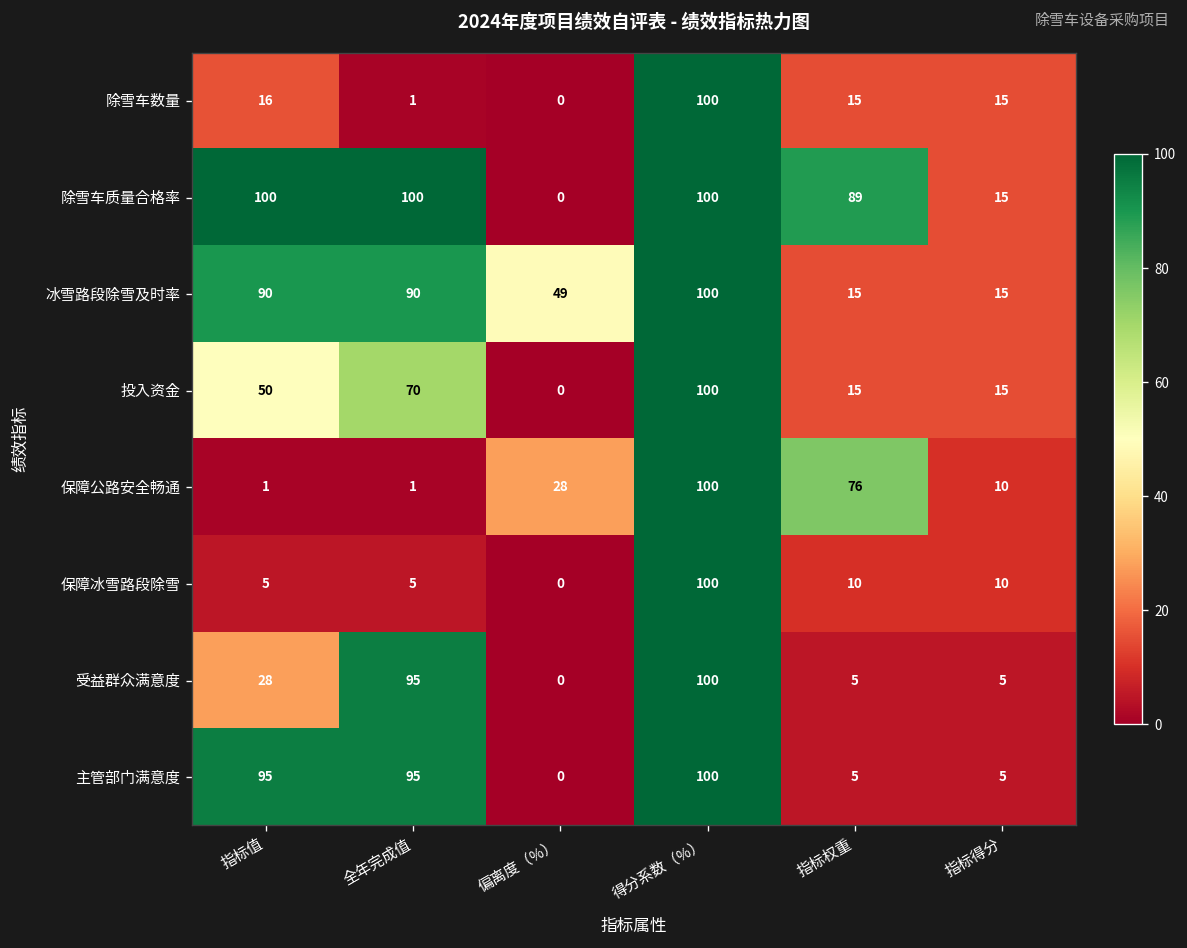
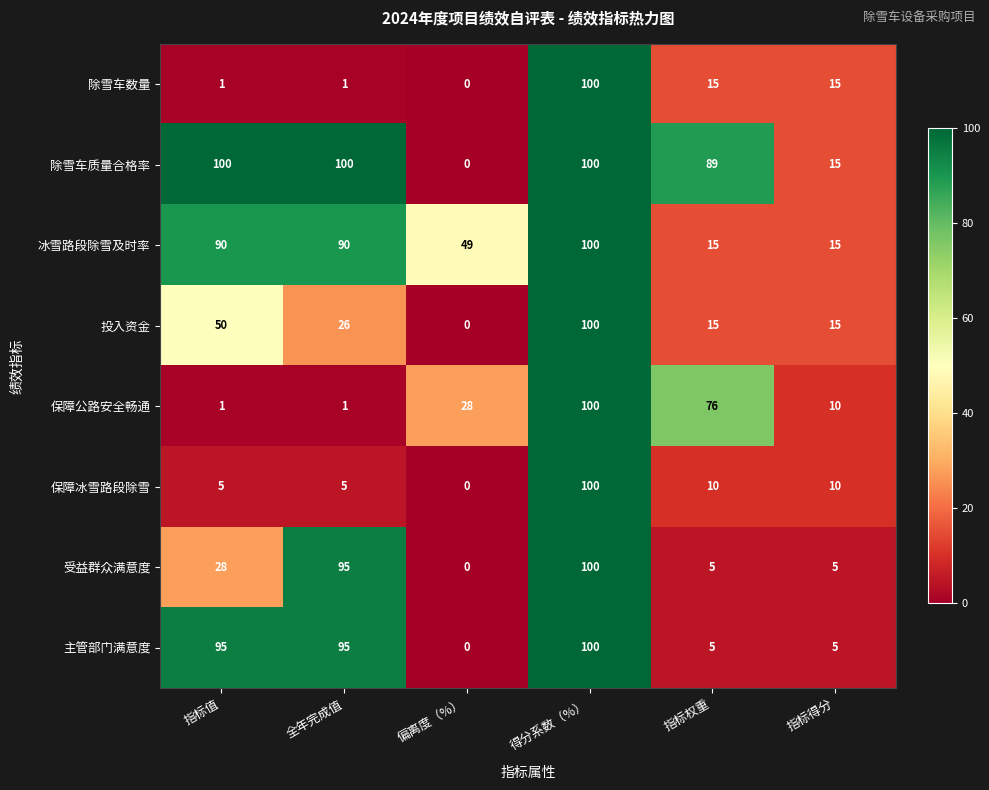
除雪车数量, 指标值: 16 -> 1
投入资金, 全年完成值: 70 -> 26
